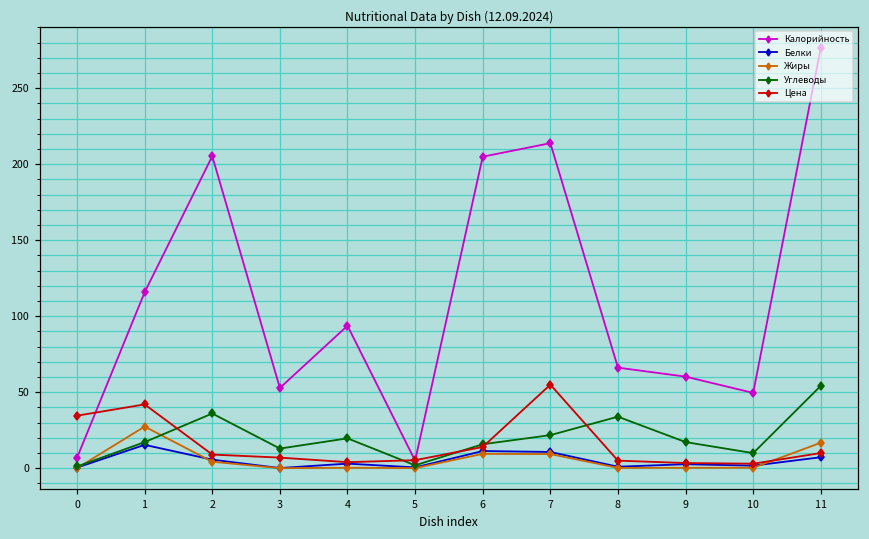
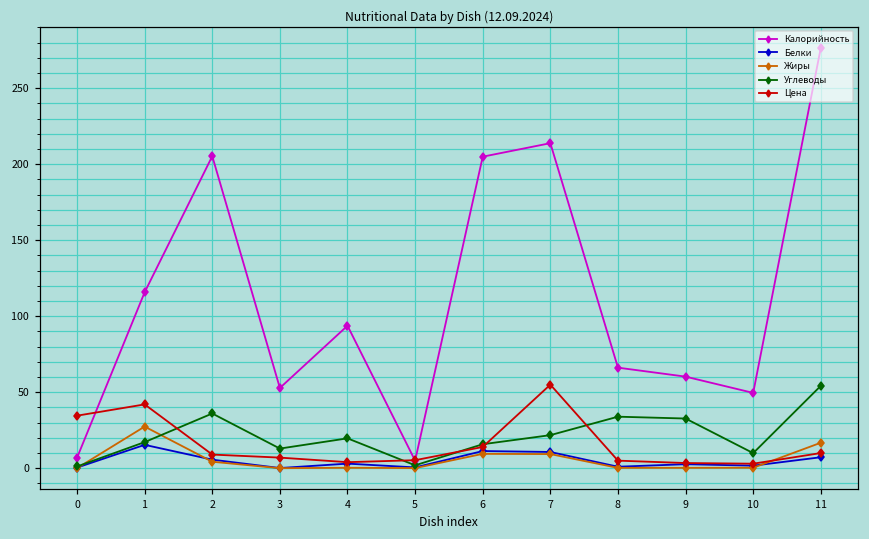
Углеводы, 9: 17 -> 33
